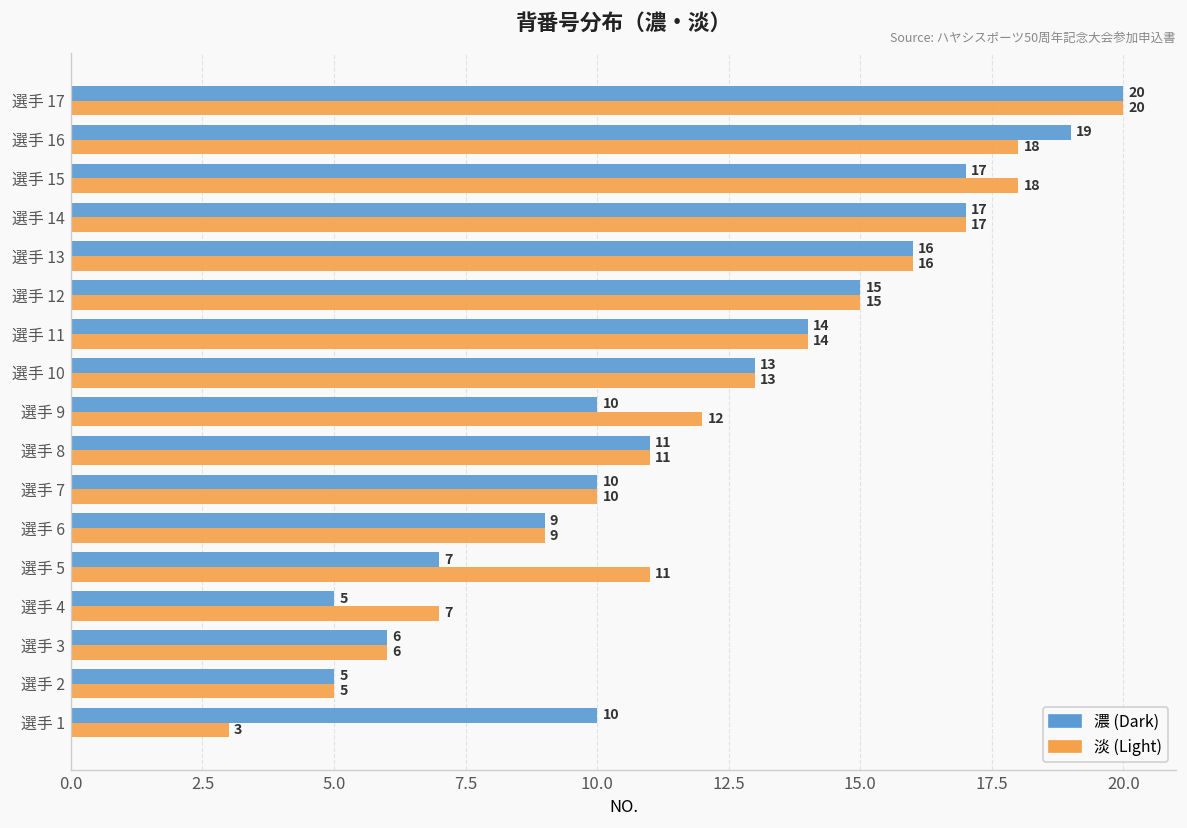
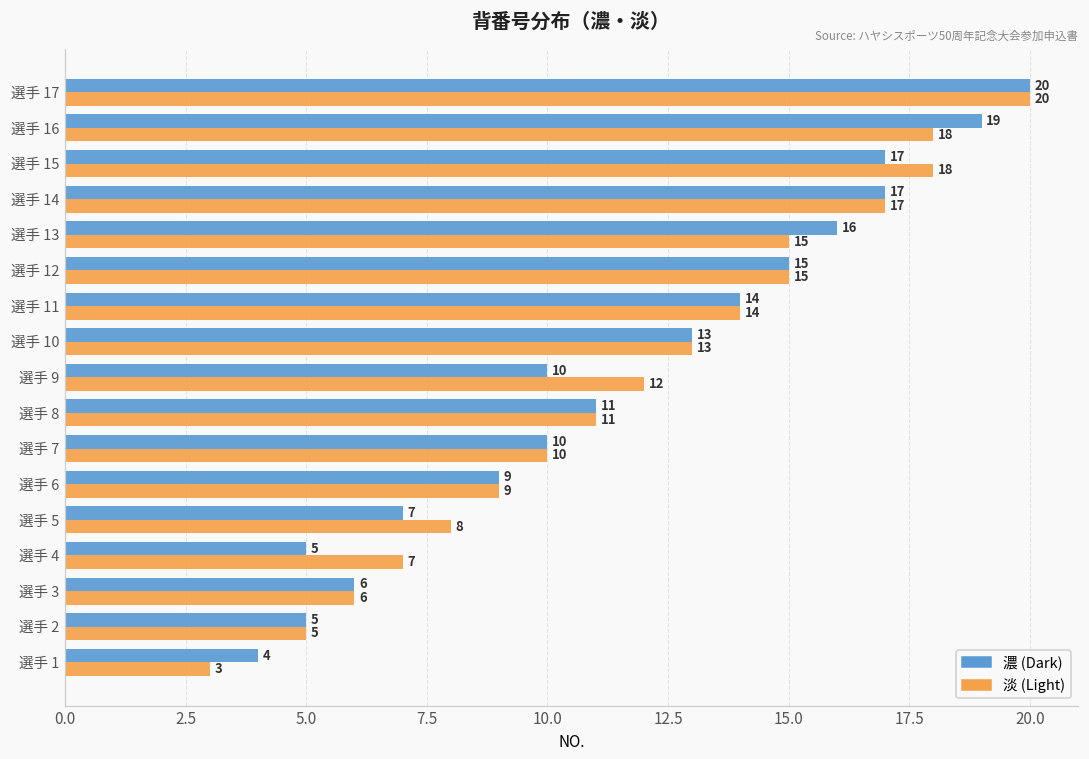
淡 (Light), 選手 13: 16 -> 15
淡 (Light), 選手 5: 11 -> 8
濃 (Dark), 選手 1: 10 -> 4
